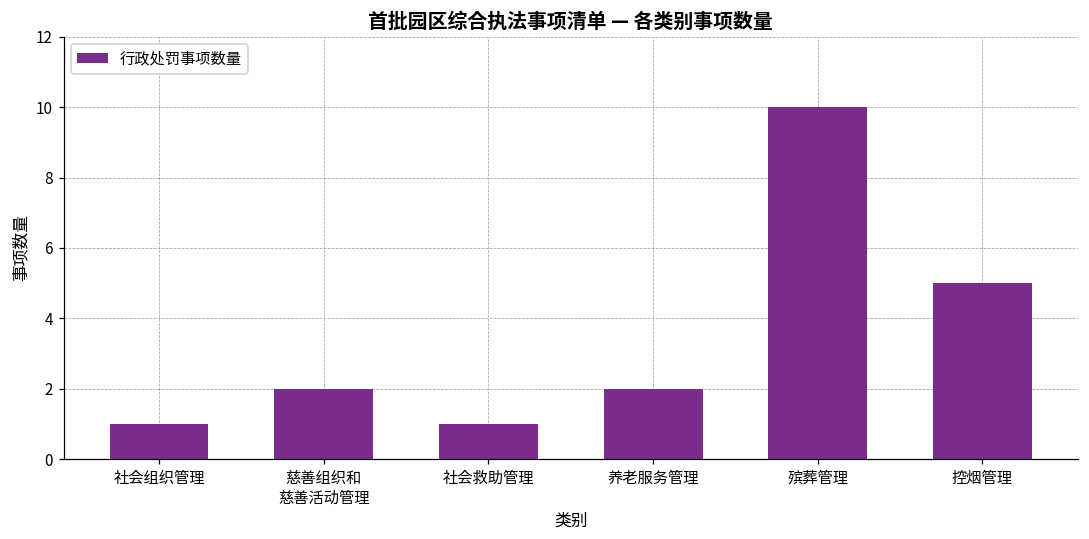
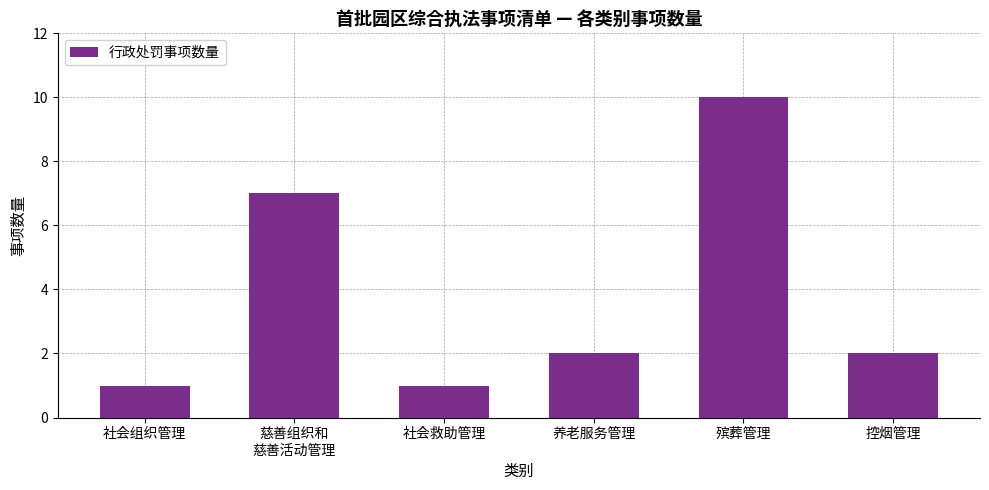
慈善组织和 慈善活动管理: 2 -> 7
控烟管理: 5 -> 2
